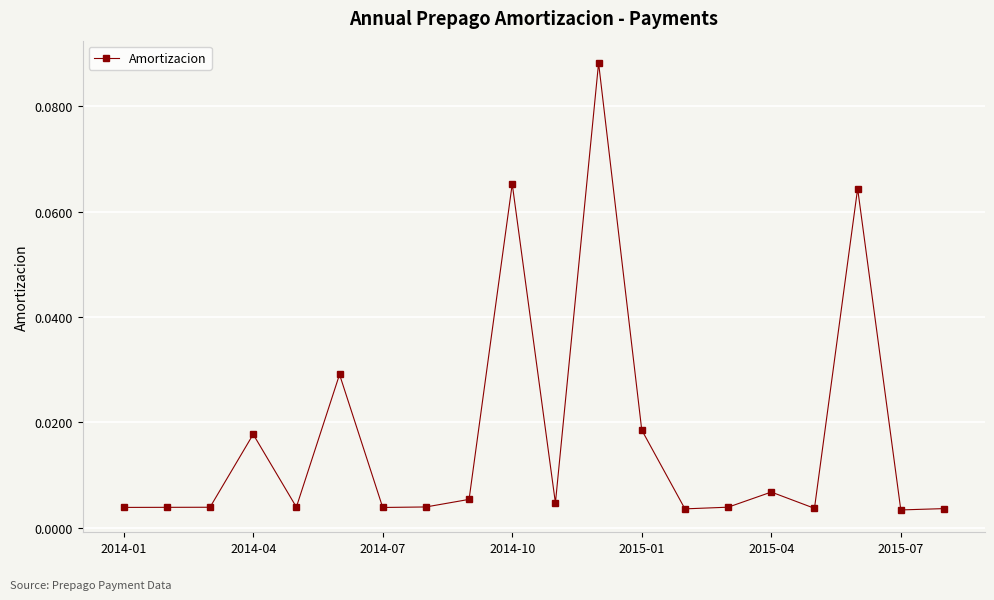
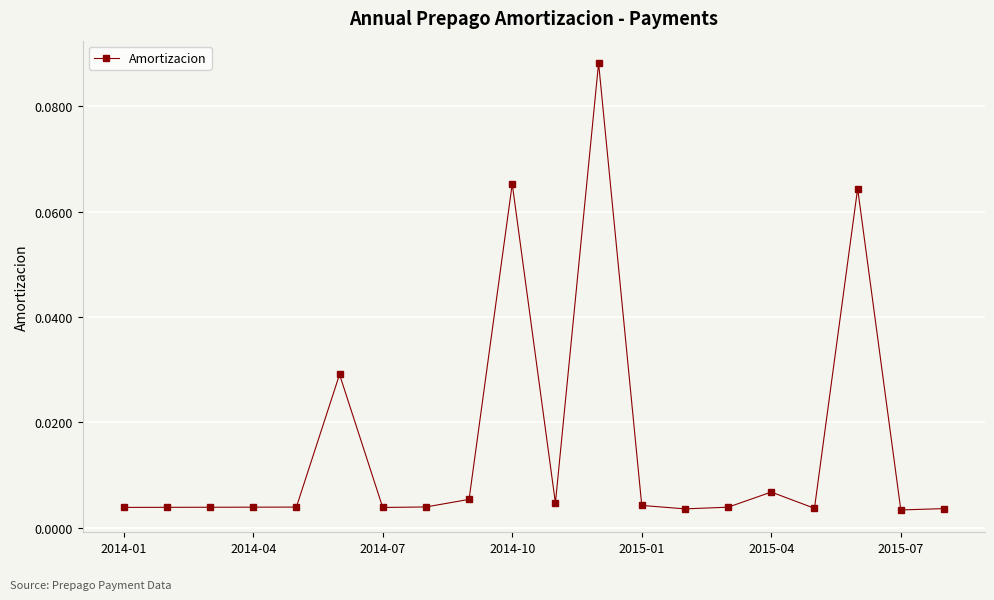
2014-04: 0.018 -> 0.004
2015-01: 0.019 -> 0.004
